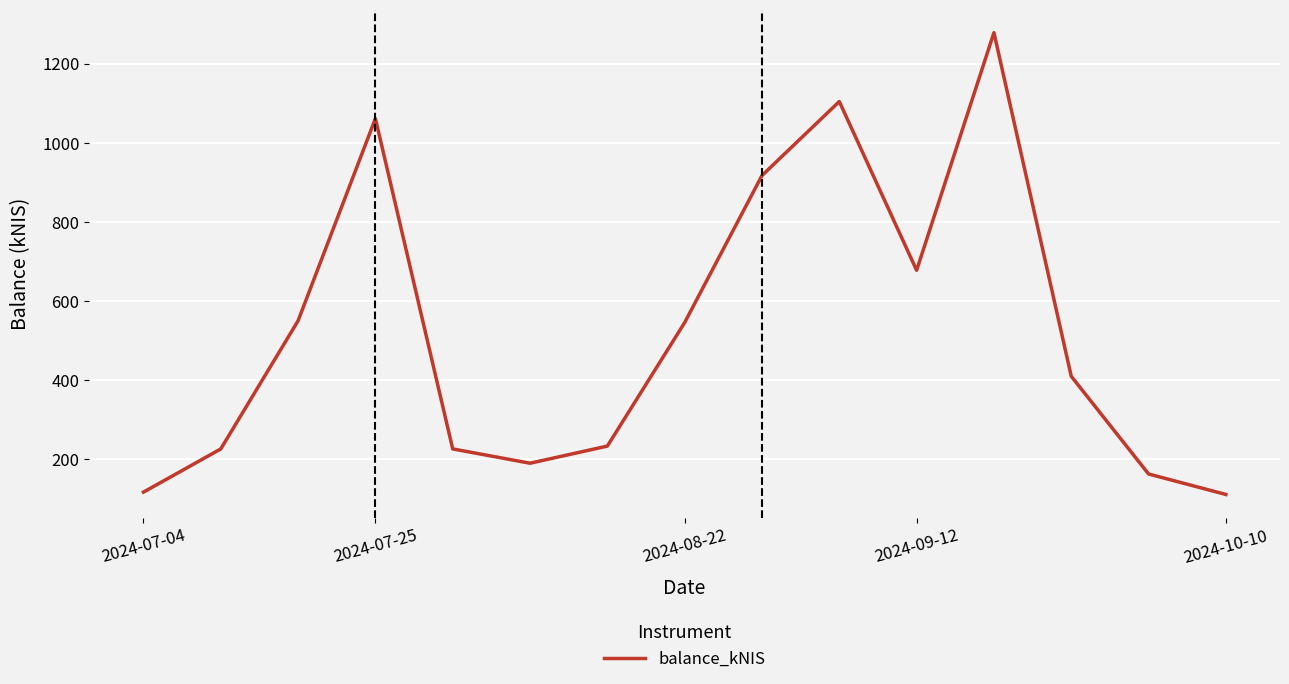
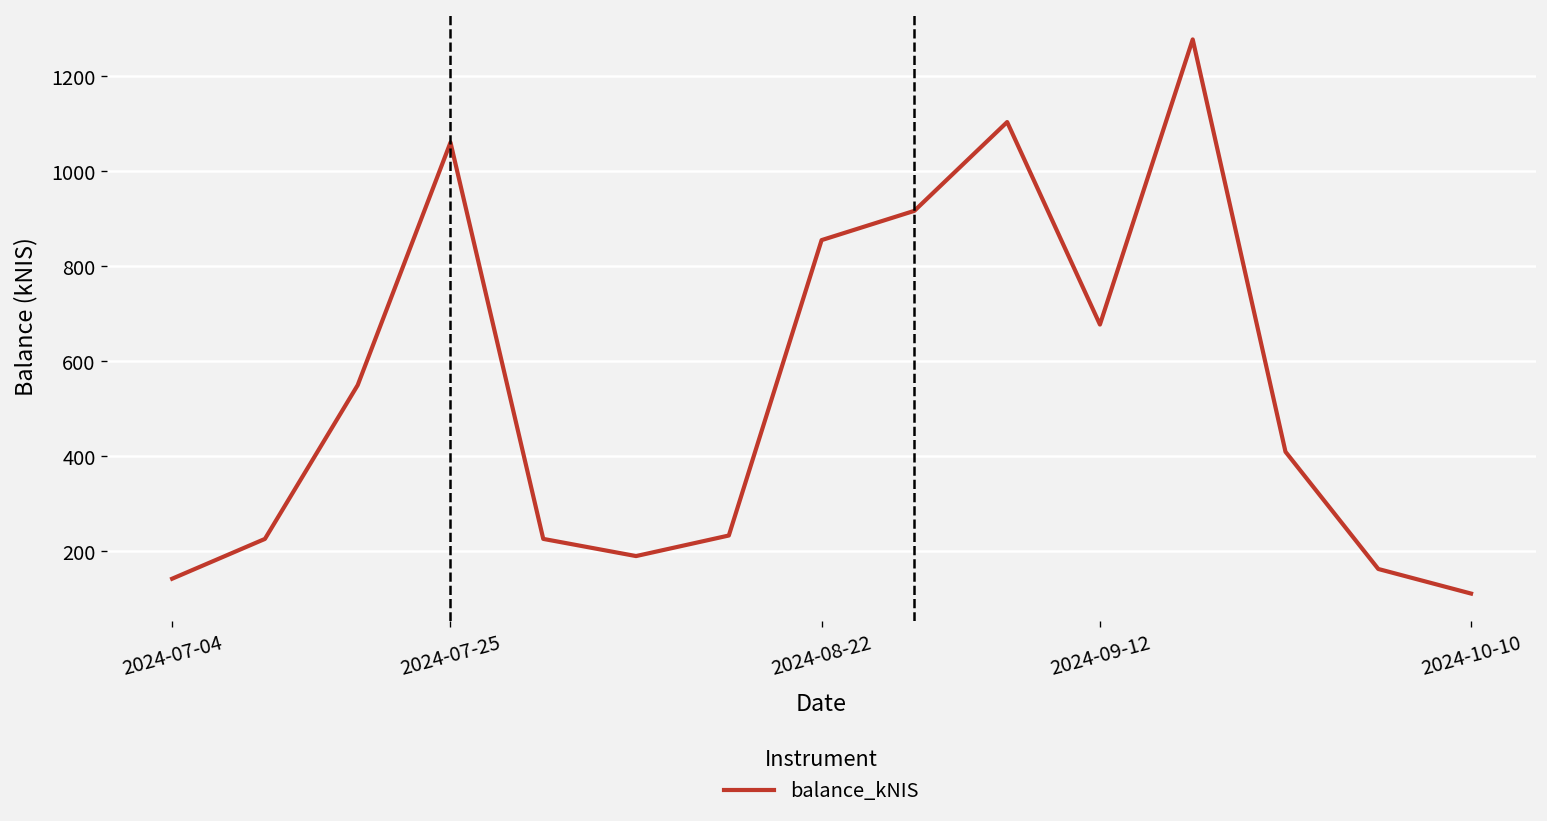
2024-07-04: 120 -> 140
2024-08-22: 550 -> 860
